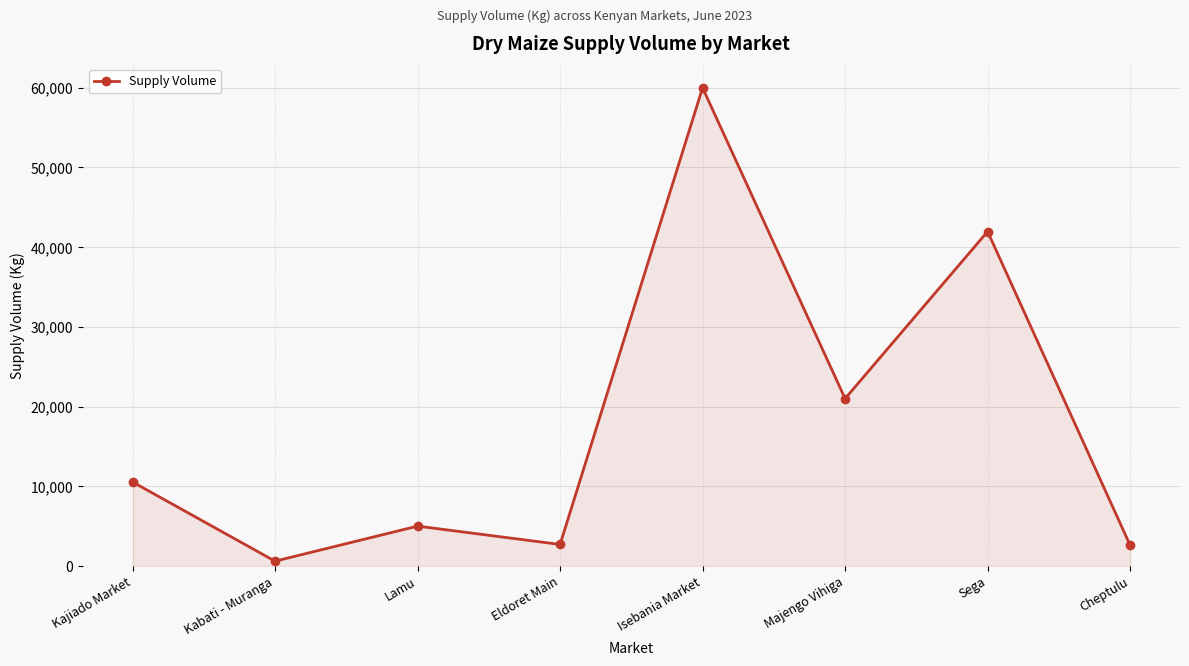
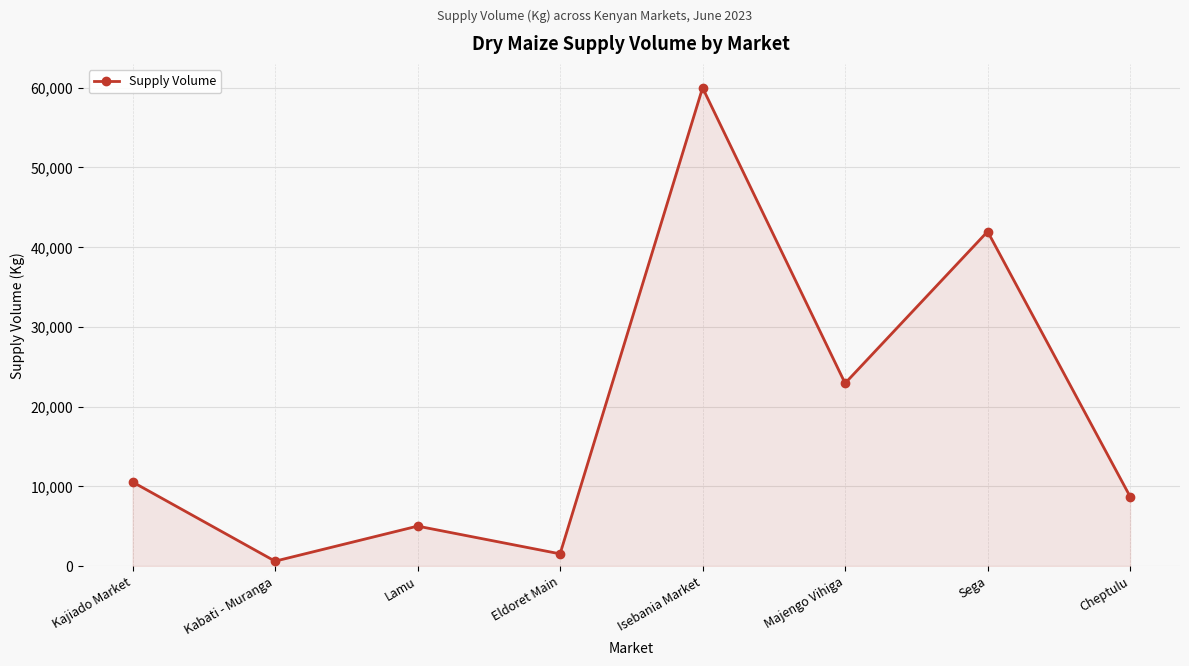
Eldoret Main: 3,000 -> 2,000
Majengo Vihiga: 21,000 -> 23,000
Cheptulu: 3,000 -> 9,000
